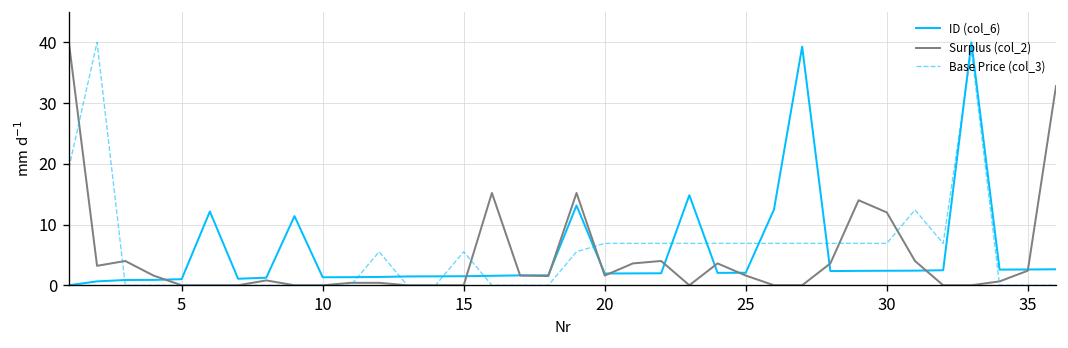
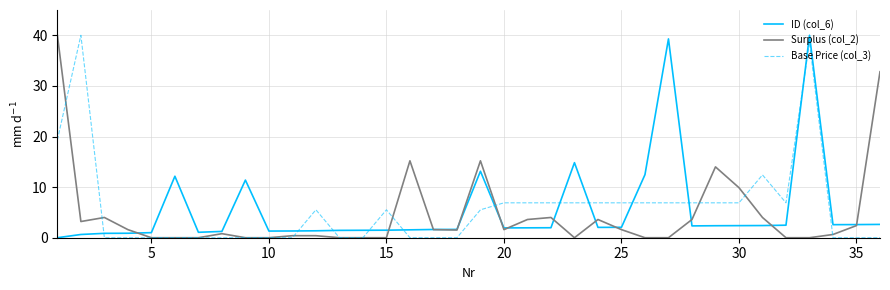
Surplus (col_2), 30: 12 -> 10
